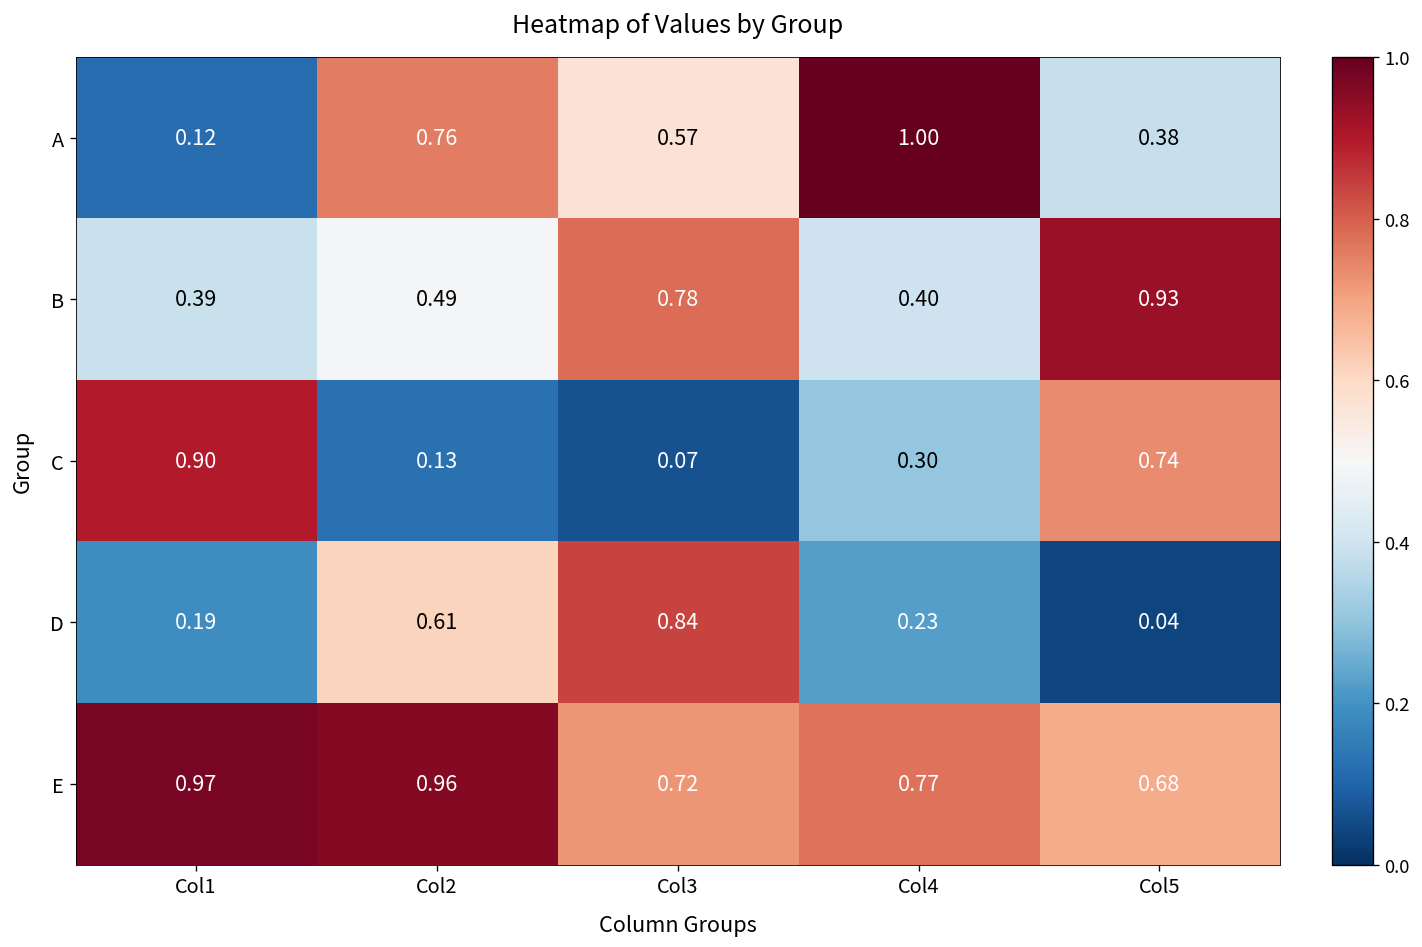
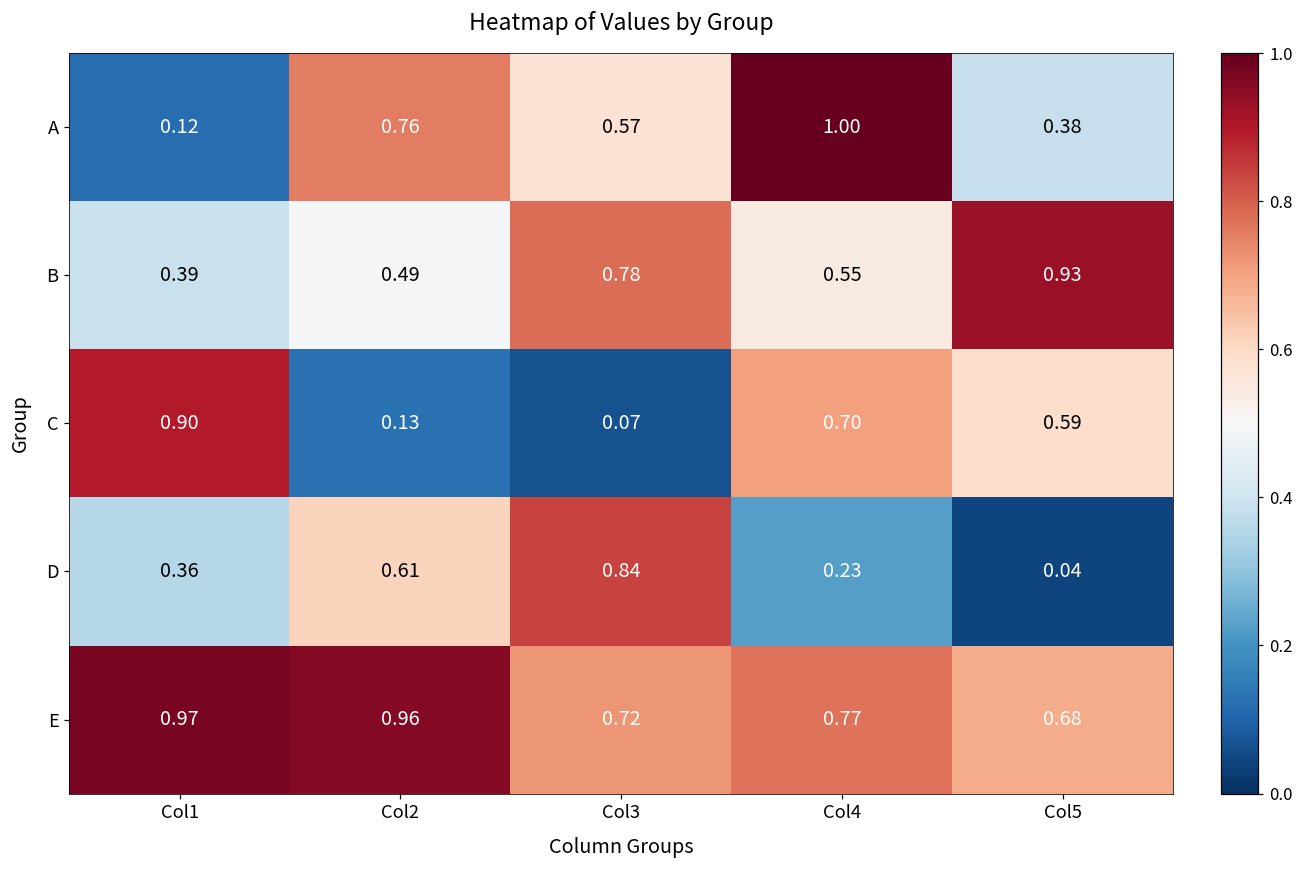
B, Col4: 0.40 -> 0.55
C, Col4: 0.30 -> 0.70
C, Col5: 0.74 -> 0.59
D, Col1: 0.19 -> 0.36
